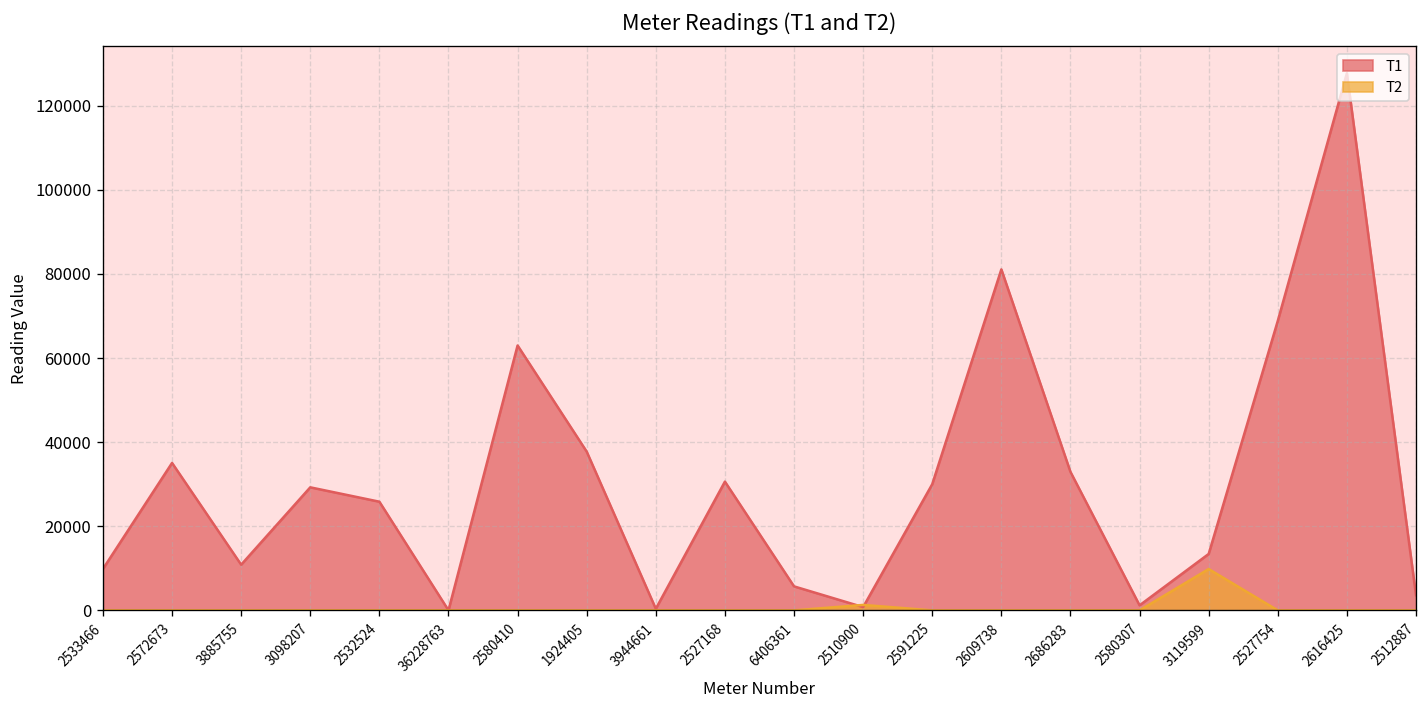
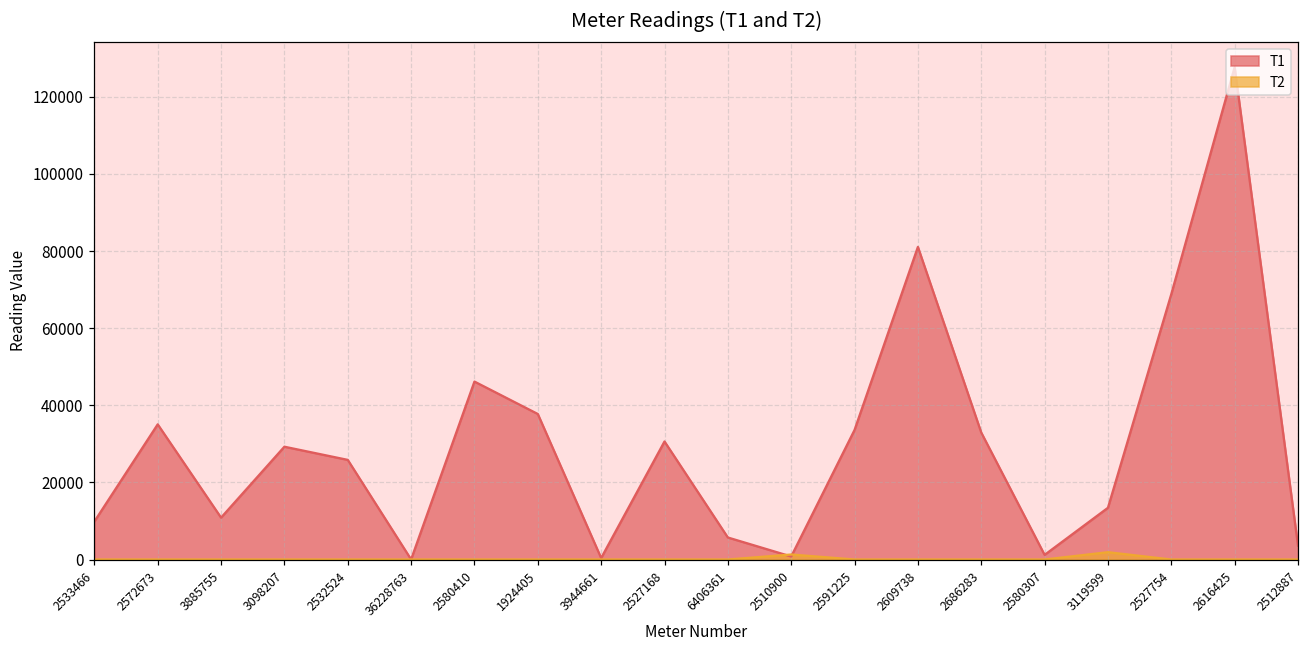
T1, 2580410: 63000 -> 46000
T1, 2591225: 30000 -> 34000
T2, 3119599: 10000 -> 2000
